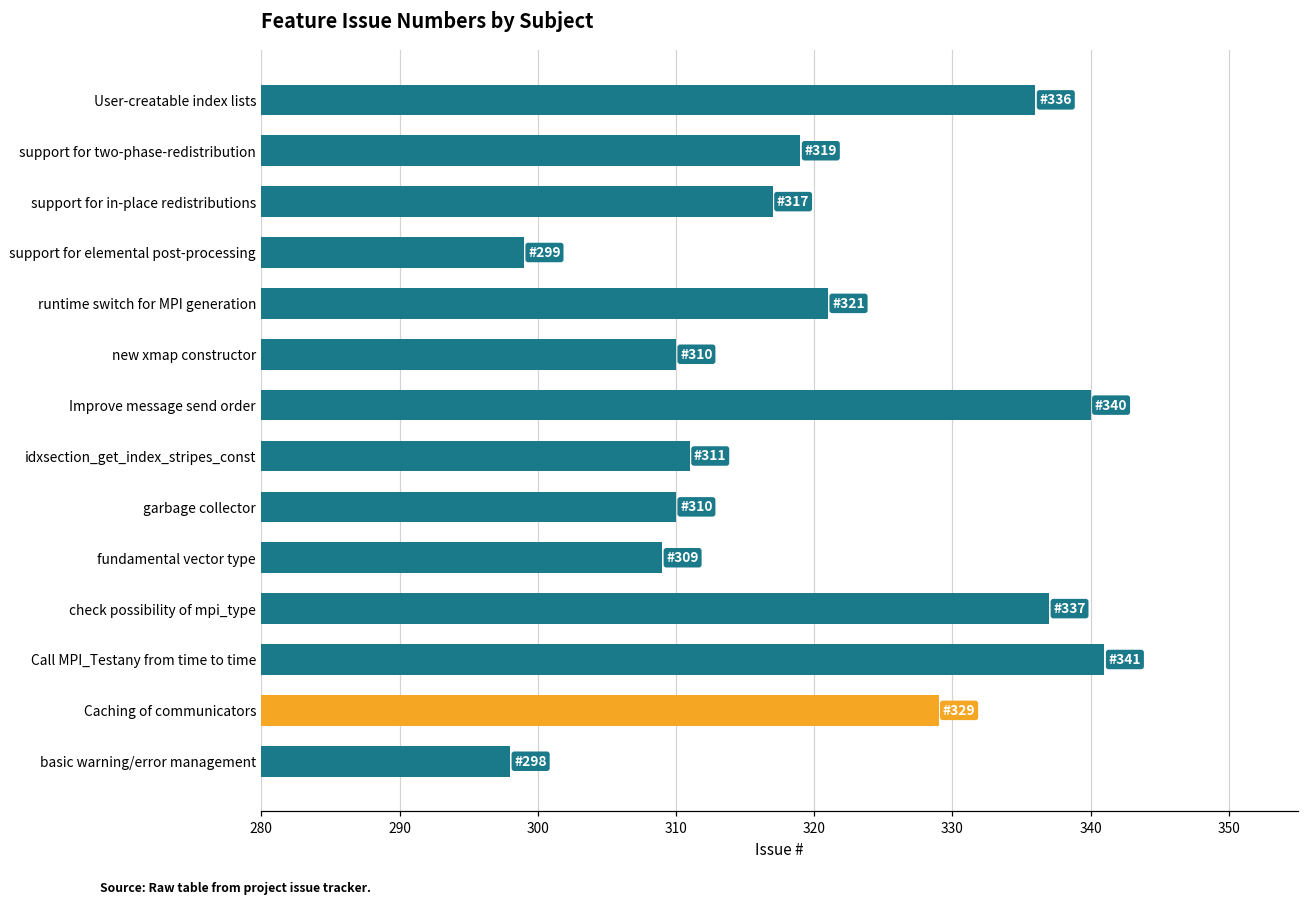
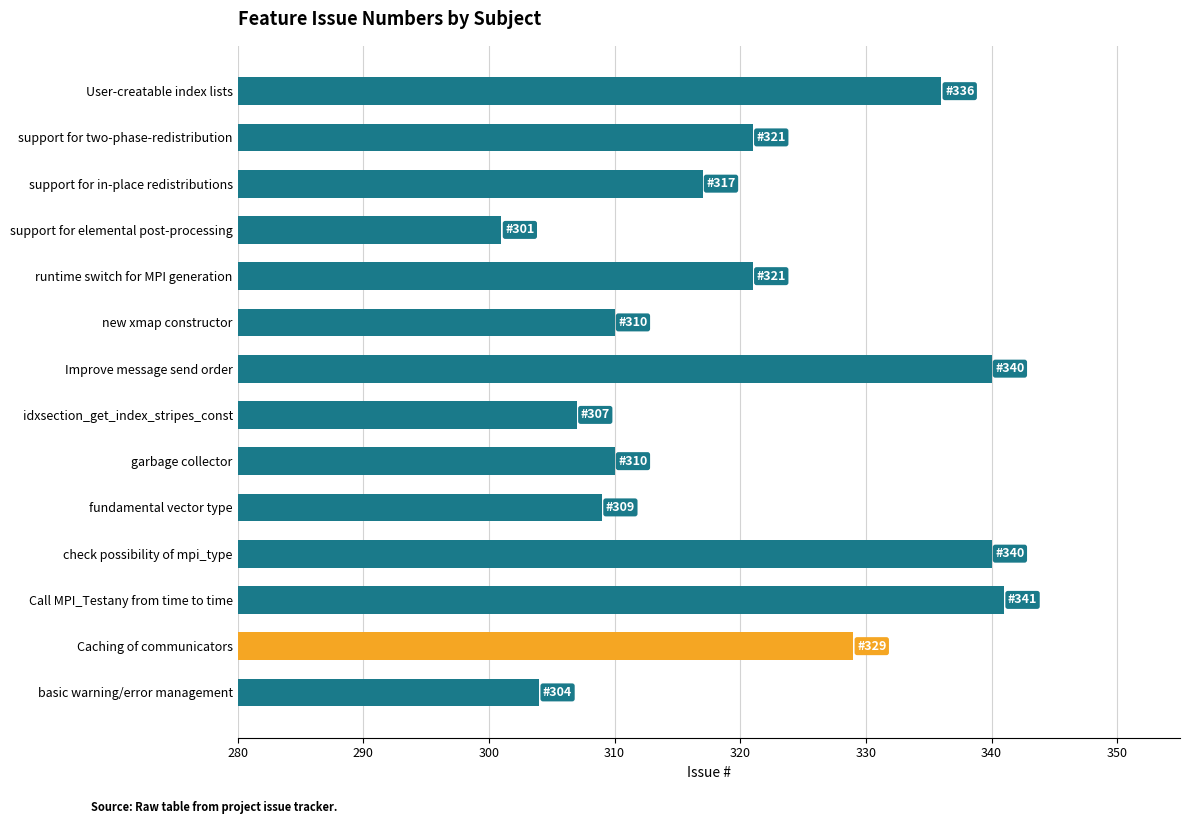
support for two-phase-redistribution: 319 -> 321
support for elemental post-processing: 299 -> 301
idxsection_get_index_stripes_const: 311 -> 307
check possibility of mpi_type: 337 -> 340
basic warning/error management: 298 -> 304
